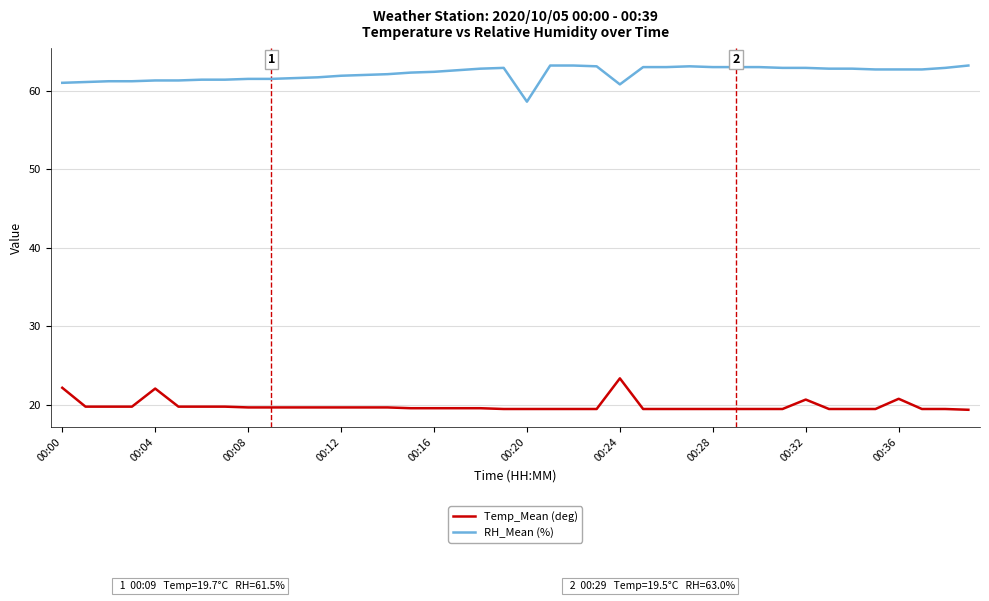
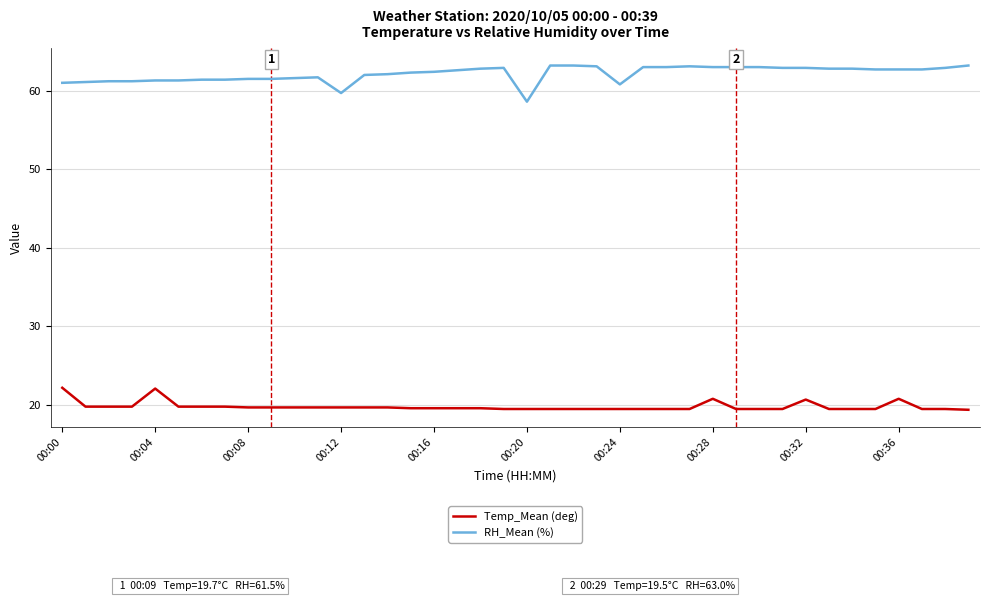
RH_Mean (%), 00:12: 62 -> 60
Temp_Mean (deg), 00:24: 23 -> 20
Temp_Mean (deg), 00:28: 20 -> 21
